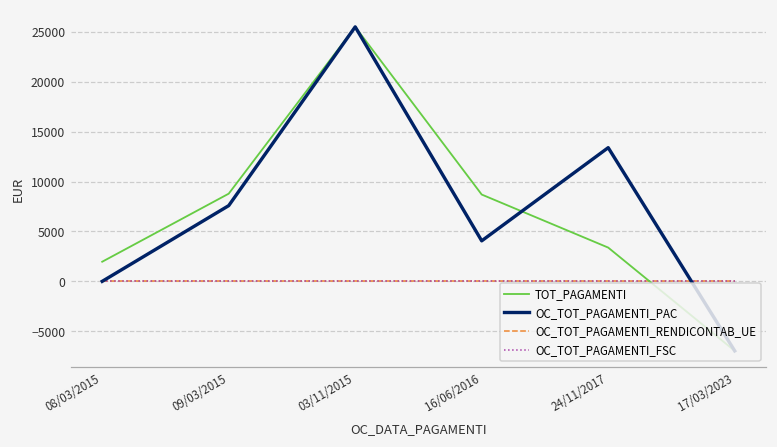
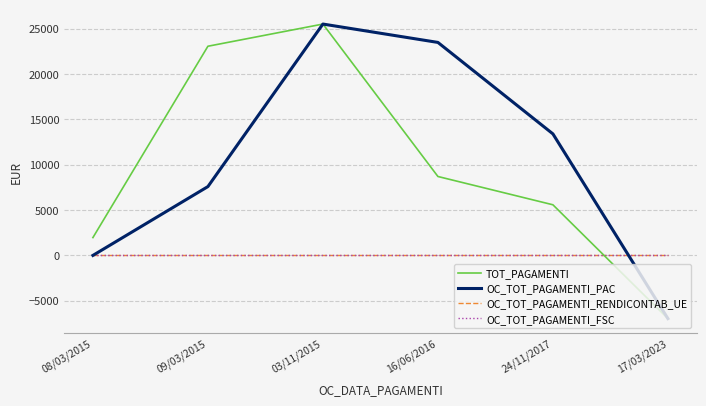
TOT_PAGAMENTI, 09/03/2015: 9000 -> 23000
OC_TOT_PAGAMENTI_PAC, 16/06/2016: 4000 -> 23000
TOT_PAGAMENTI, 24/11/2017: 3000 -> 6000
